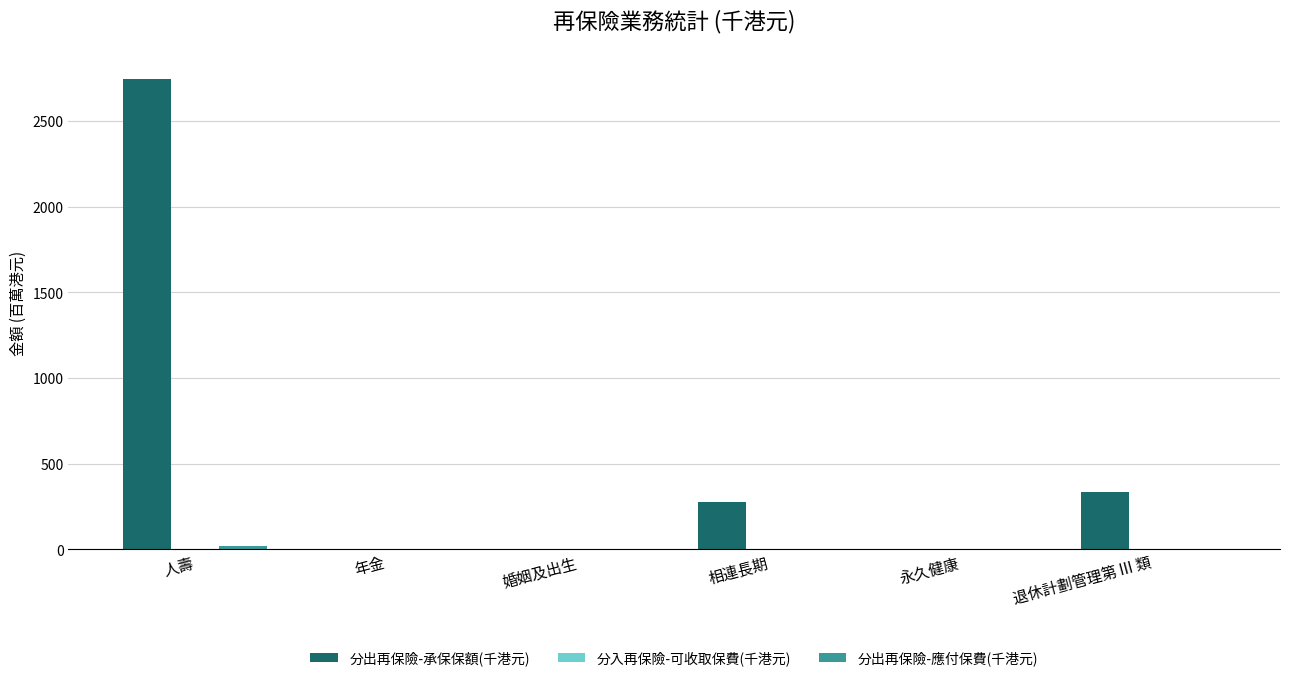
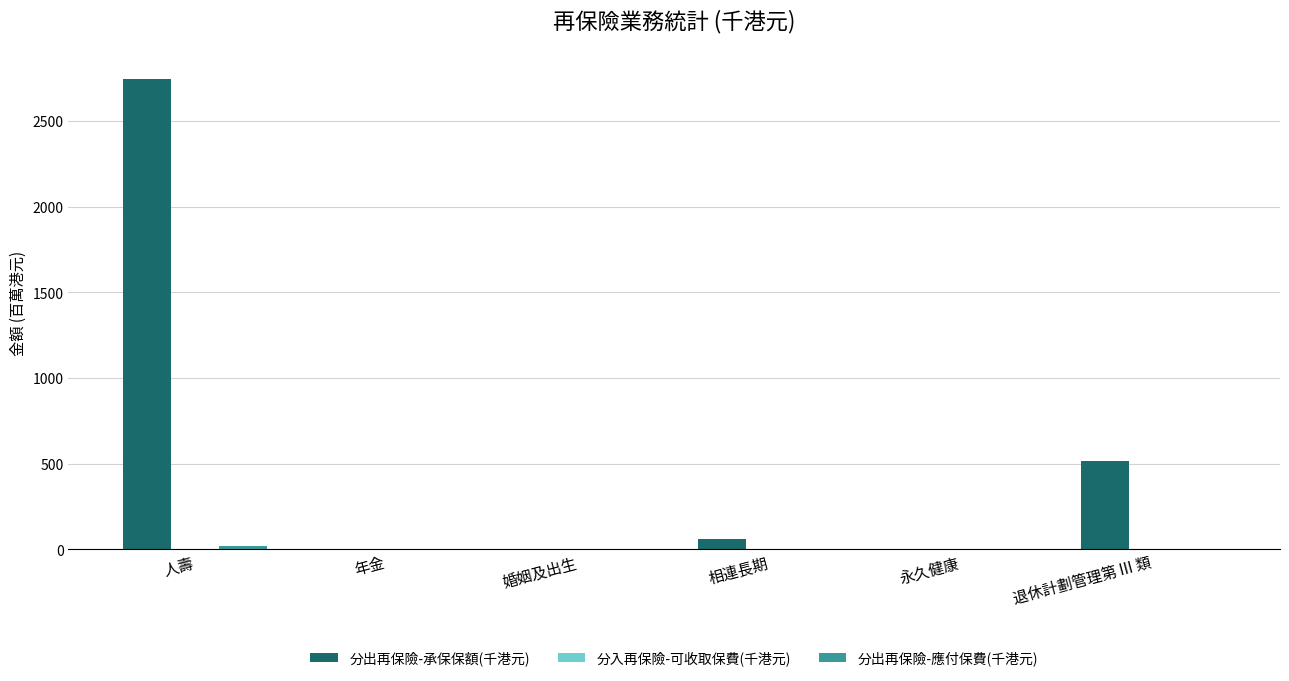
分出再保險-承保保額(千港元), 相連長期: 280 -> 60
分出再保險-承保保額(千港元), 退休計劃管理第 III 類: 330 -> 510
